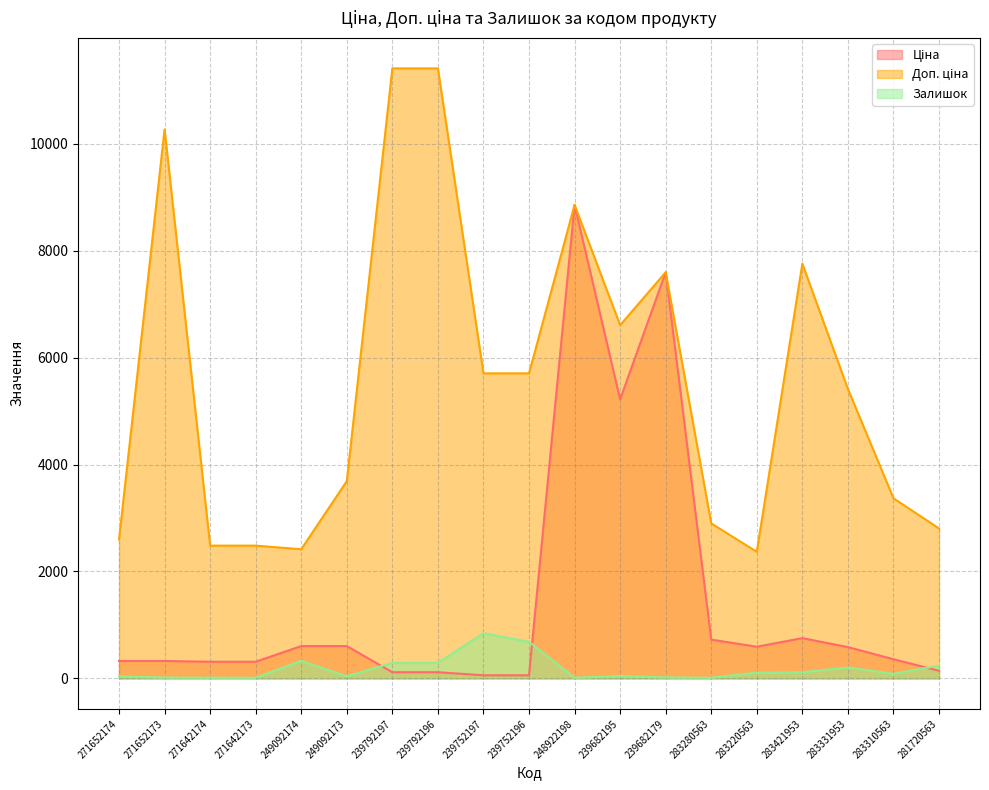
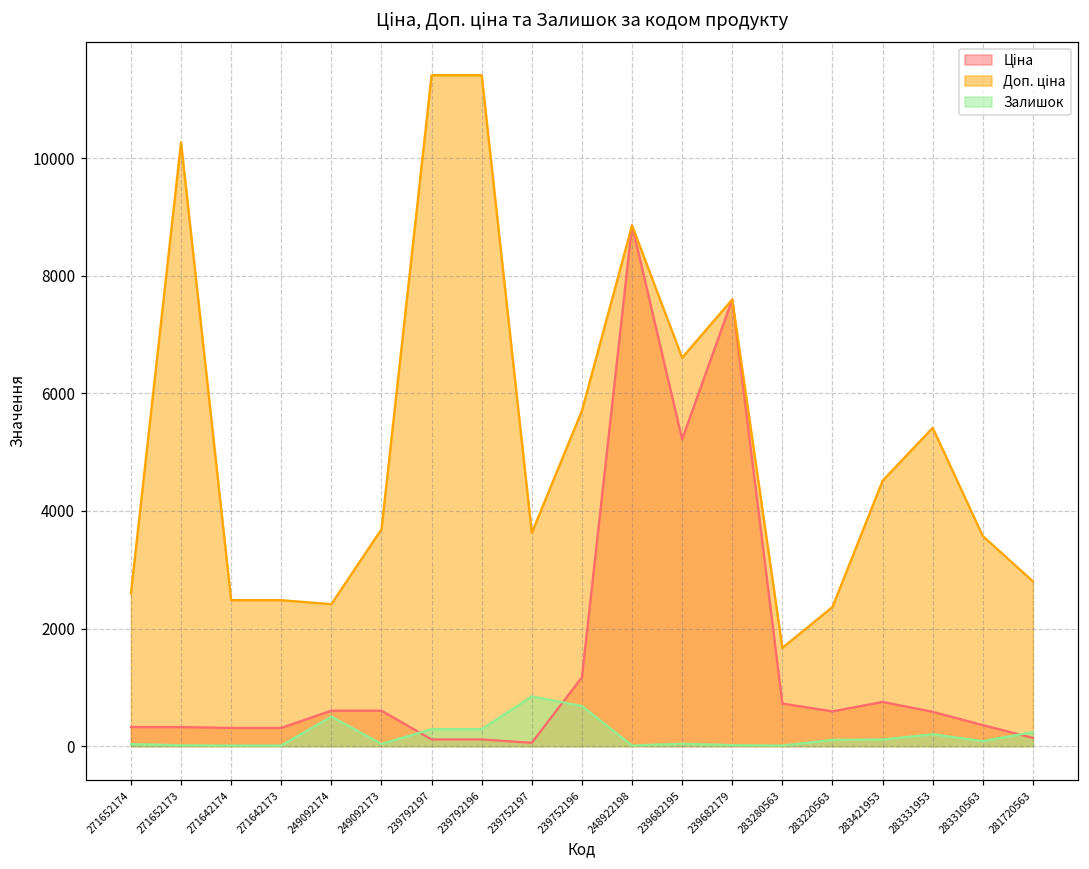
Залишок, 249092174: 300 -> 500
Доп. ціна, 239752197: 5700 -> 3600
Ціна, 239752196: 100 -> 1200
Доп. ціна, 283280563: 2900 -> 1700
Доп. ціна, 283421953: 7800 -> 4500
Доп. ціна, 283310563: 3400 -> 3600
